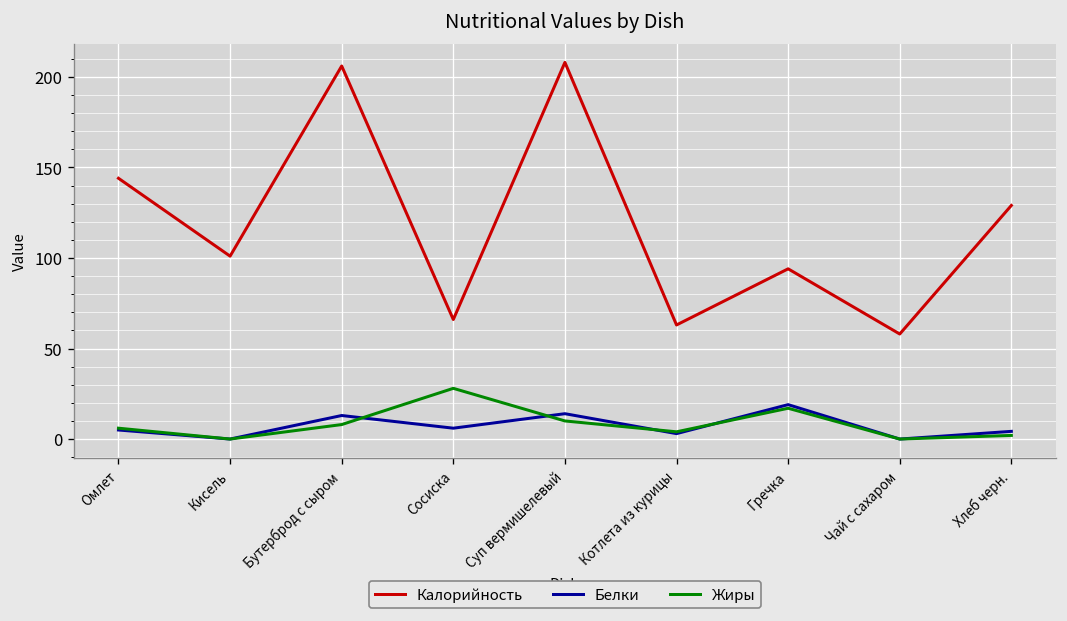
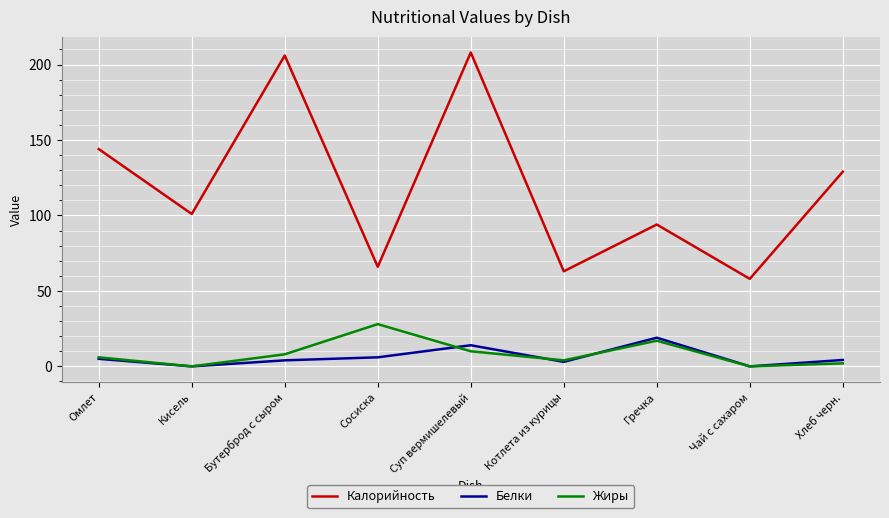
Белки, Бутерброд с сыром: 13 -> 4
